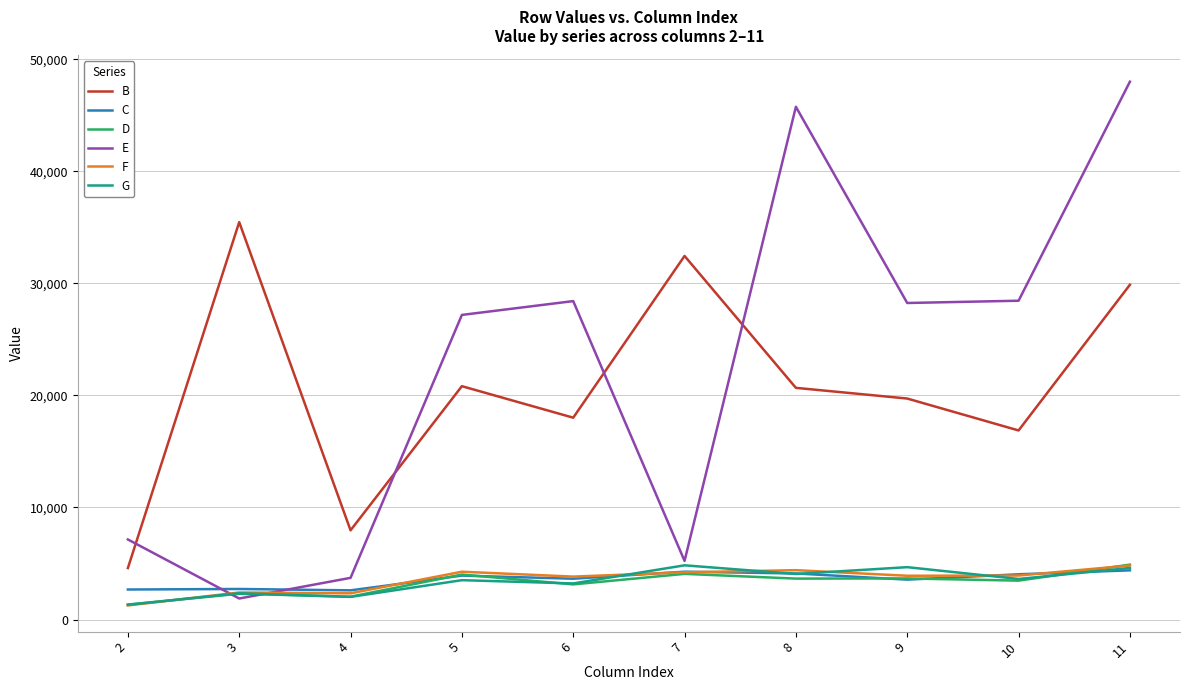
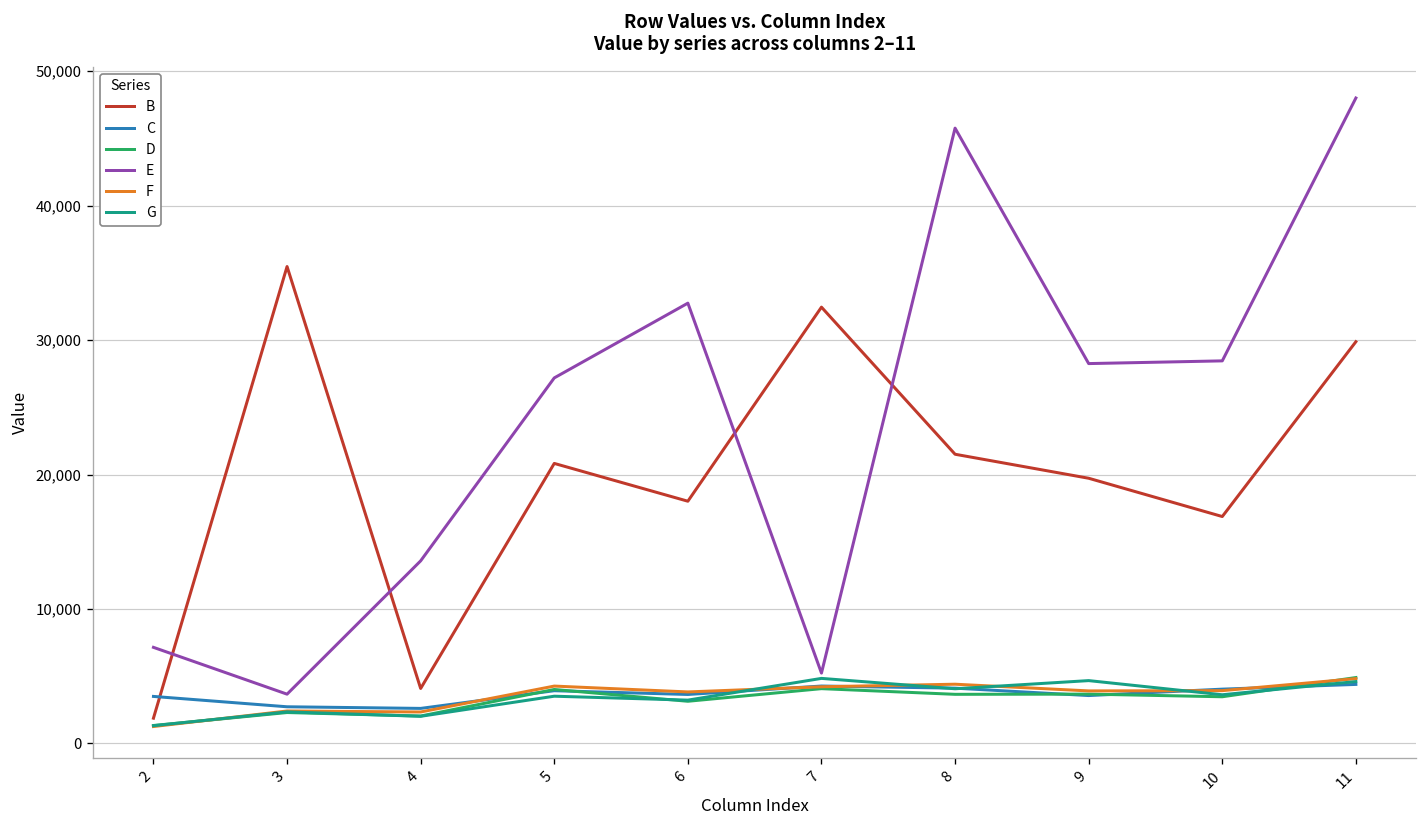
B, 2: 4,600 -> 1,900
C, 2: 2,700 -> 3,500
E, 3: 1,900 -> 3,700
B, 4: 8,000 -> 4,100
E, 4: 3,700 -> 13,600
E, 6: 28,400 -> 32,700
B, 8: 20,700 -> 21,500
